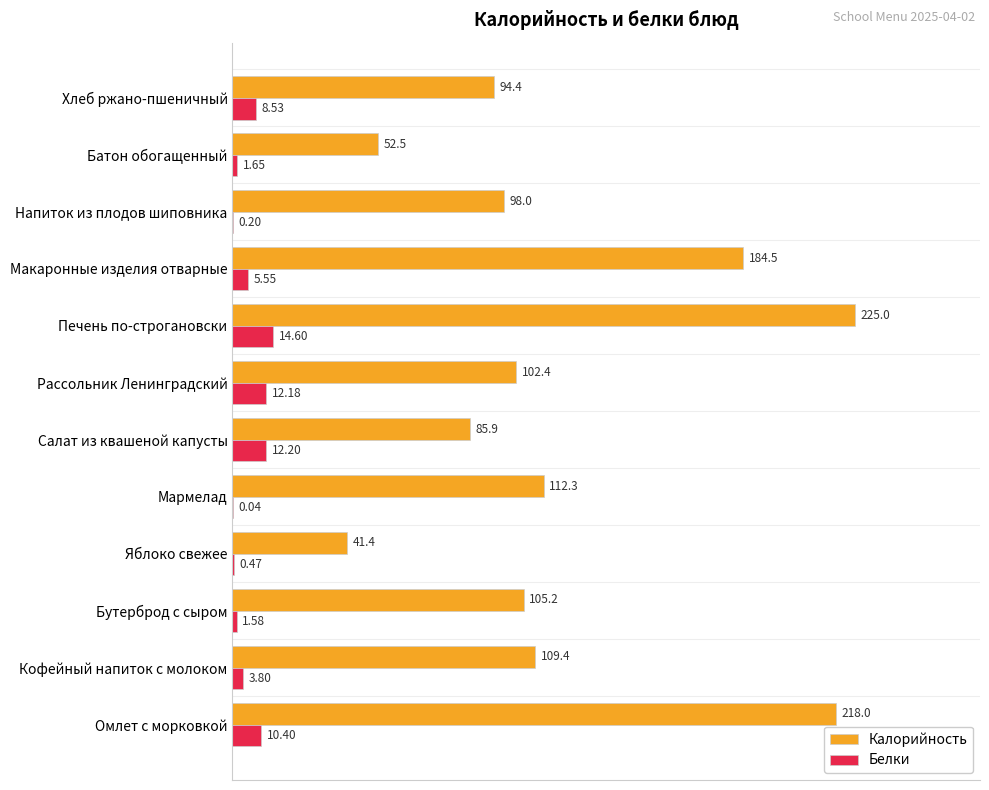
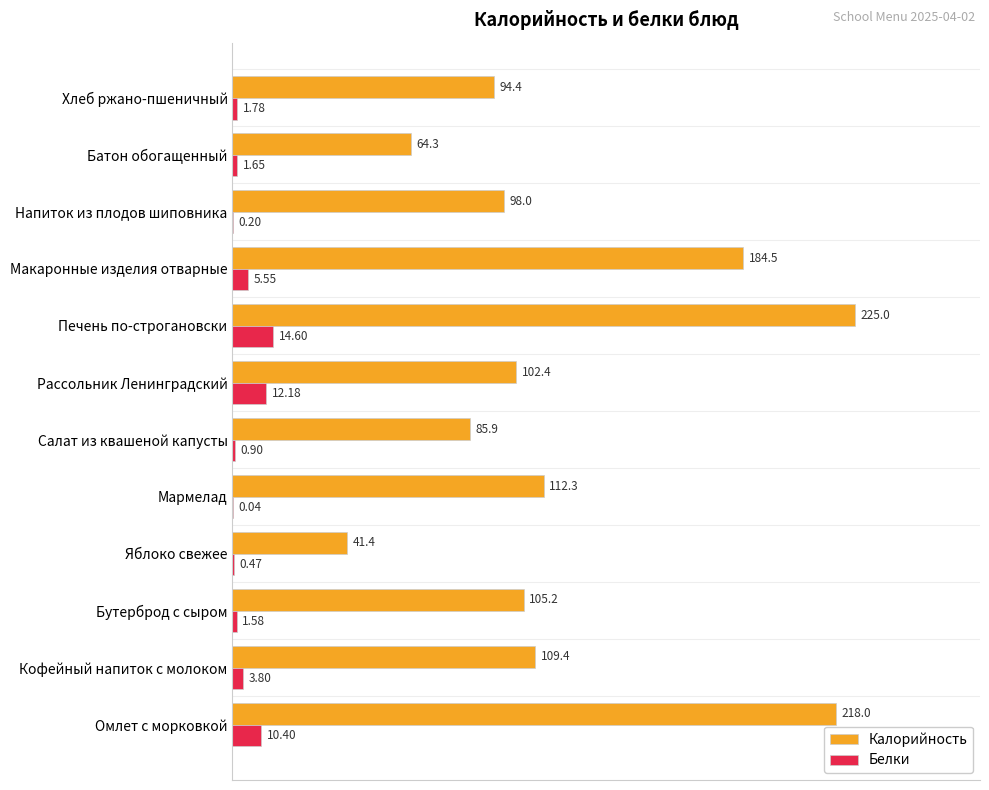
Белки, Хлеб ржано-пшеничный: 8.53 -> 1.78
Калорийность, Батон обогащенный: 52.5 -> 64.3
Белки, Салат из квашеной капусты: 12.20 -> 0.90
